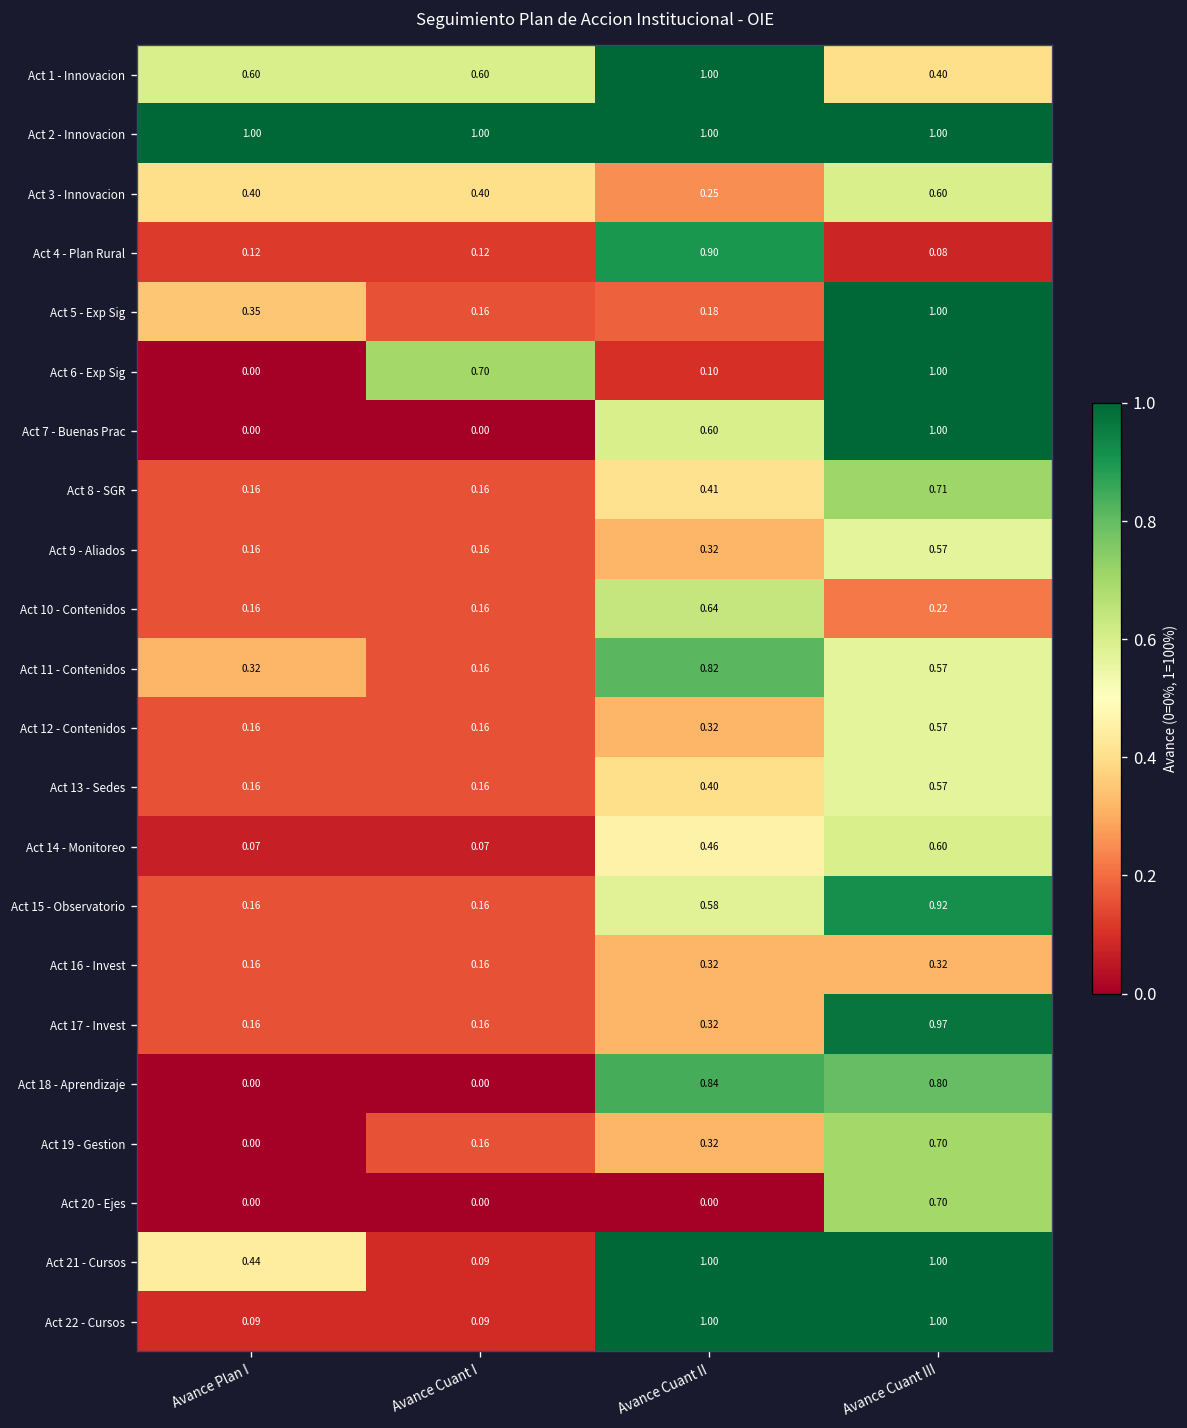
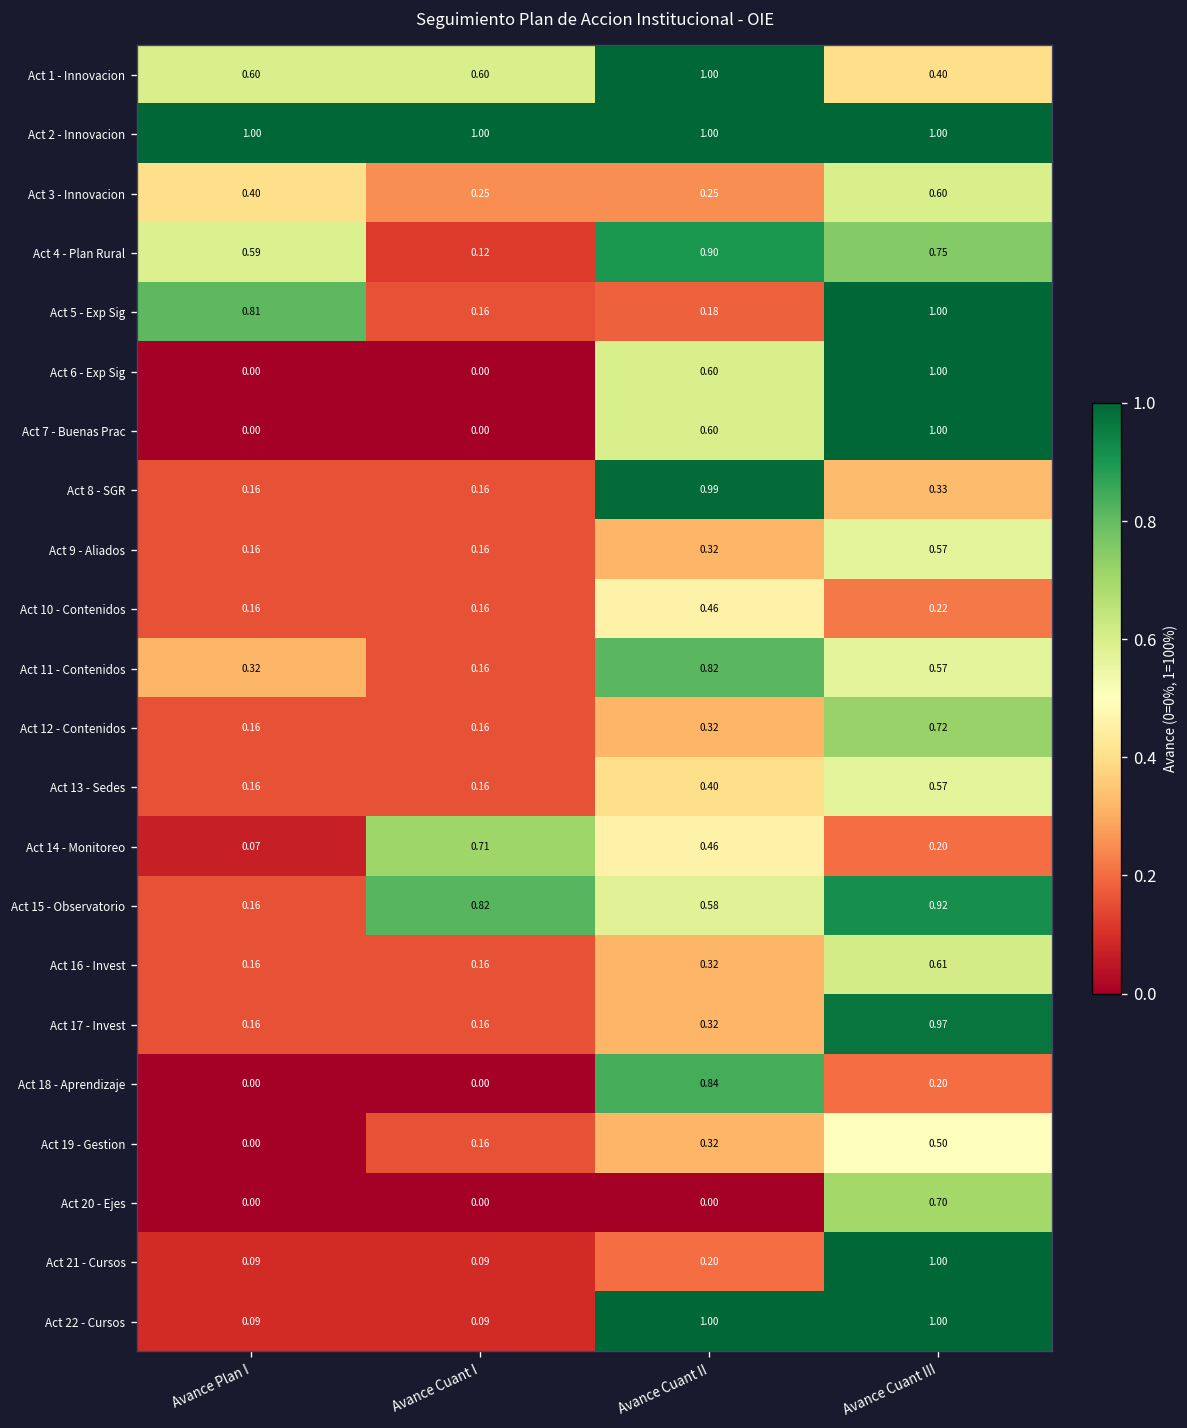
Act 3 - Innovacion, Avance Cuant I: 0.40 -> 0.25
Act 4 - Plan Rural, Avance Plan I: 0.12 -> 0.59
Act 4 - Plan Rural, Avance Cuant III: 0.08 -> 0.75
Act 5 - Exp Sig, Avance Plan I: 0.35 -> 0.81
Act 6 - Exp Sig, Avance Cuant I: 0.70 -> 0.00
Act 6 - Exp Sig, Avance Cuant II: 0.10 -> 0.60
Act 8 - SGR, Avance Cuant II: 0.41 -> 0.99
Act 8 - SGR, Avance Cuant III: 0.71 -> 0.33
Act 10 - Contenidos, Avance Cuant II: 0.64 -> 0.46
Act 12 - Contenidos, Avance Cuant III: 0.57 -> 0.72
Act 14 - Monitoreo, Avance Cuant I: 0.07 -> 0.71
Act 14 - Monitoreo, Avance Cuant III: 0.60 -> 0.20
Act 15 - Observatorio, Avance Cuant I: 0.16 -> 0.82
Act 16 - Invest, Avance Cuant III: 0.32 -> 0.61
Act 18 - Aprendizaje, Avance Cuant III: 0.80 -> 0.20
Act 19 - Gestion, Avance Cuant III: 0.70 -> 0.50
Act 21 - Cursos, Avance Plan I: 0.44 -> 0.09
Act 21 - Cursos, Avance Cuant II: 1.00 -> 0.20
